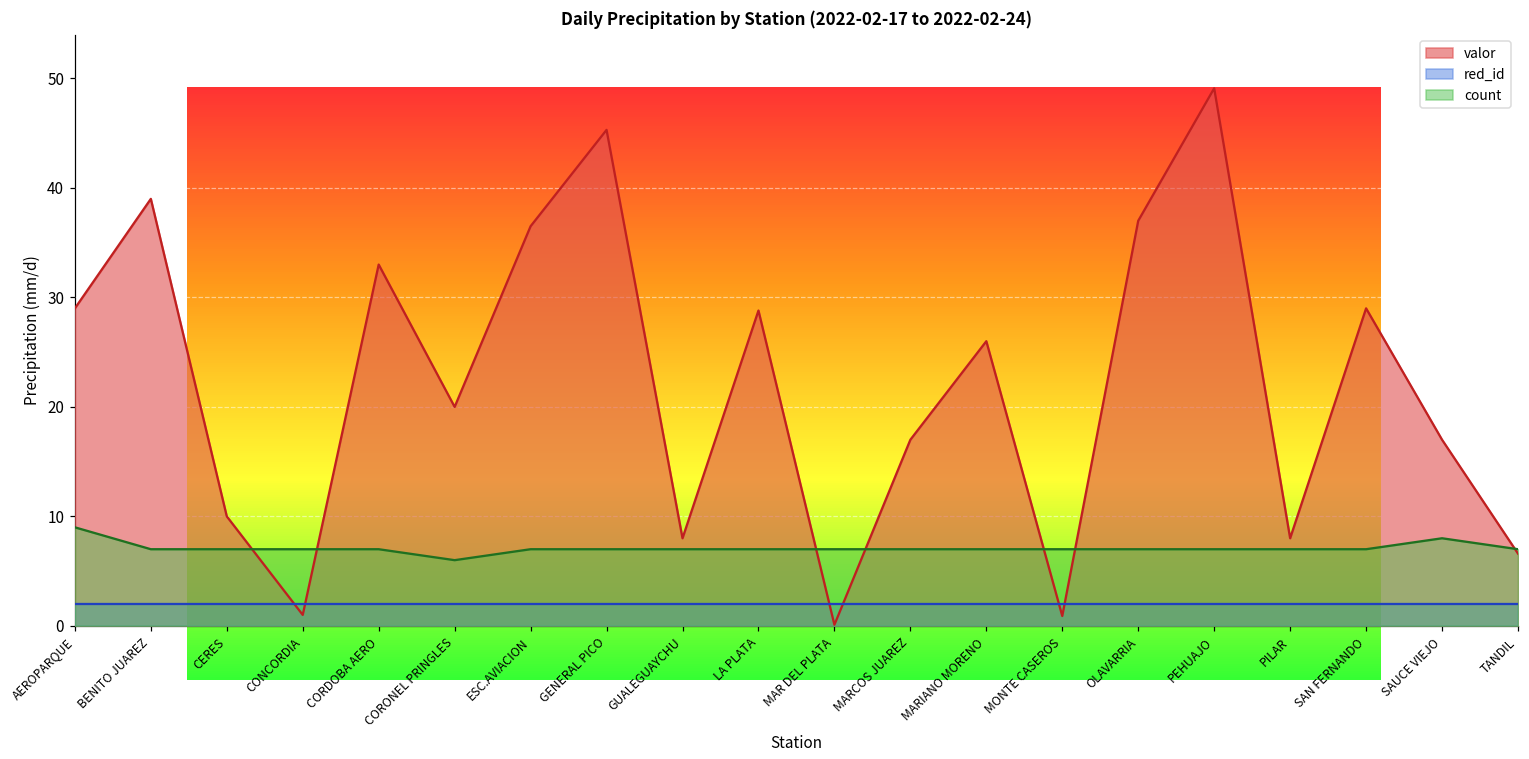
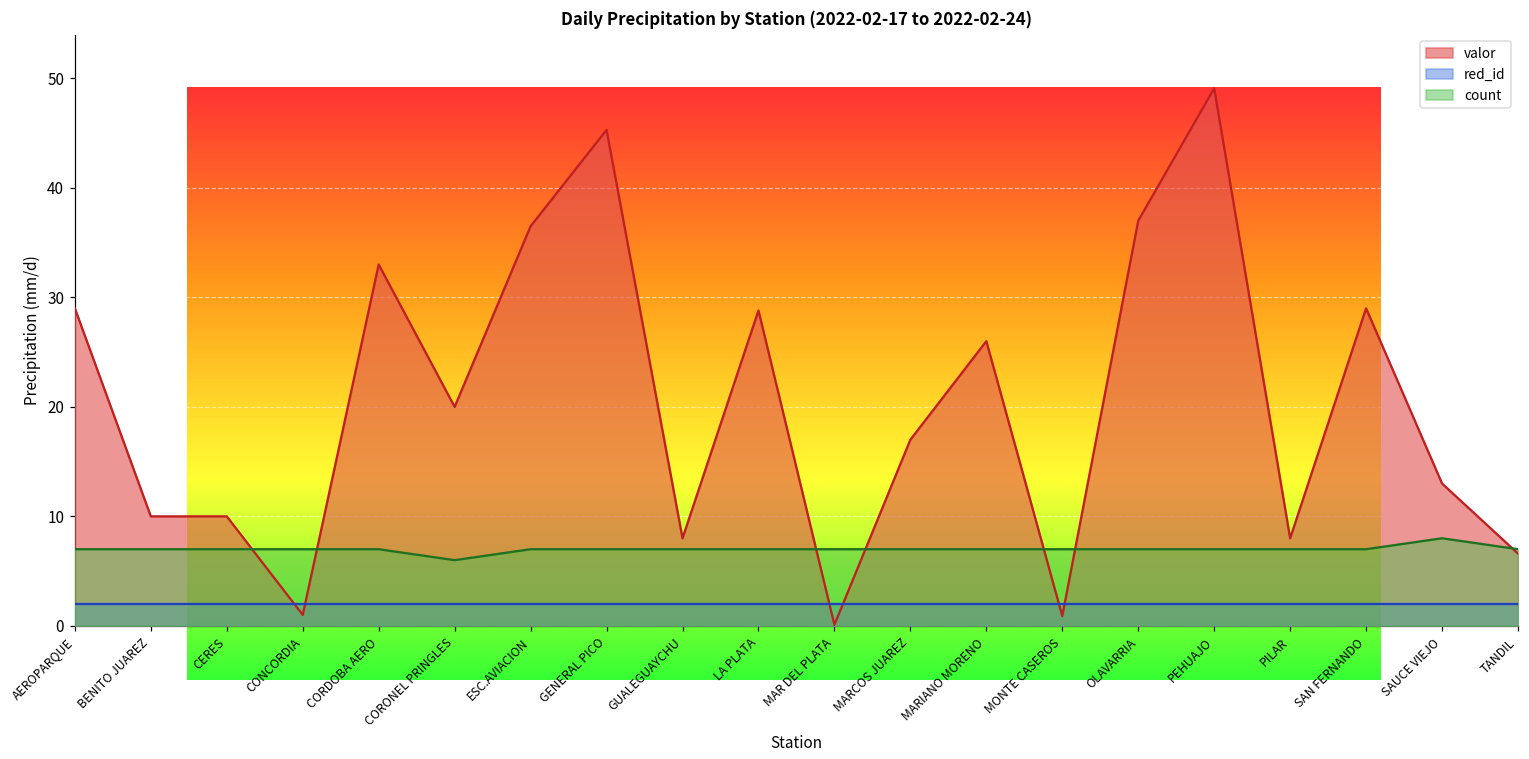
count, AEROPARQUE: 9 -> 7
valor, BENITO JUAREZ: 39 -> 10
valor, SAUCE VIEJO: 17 -> 13
